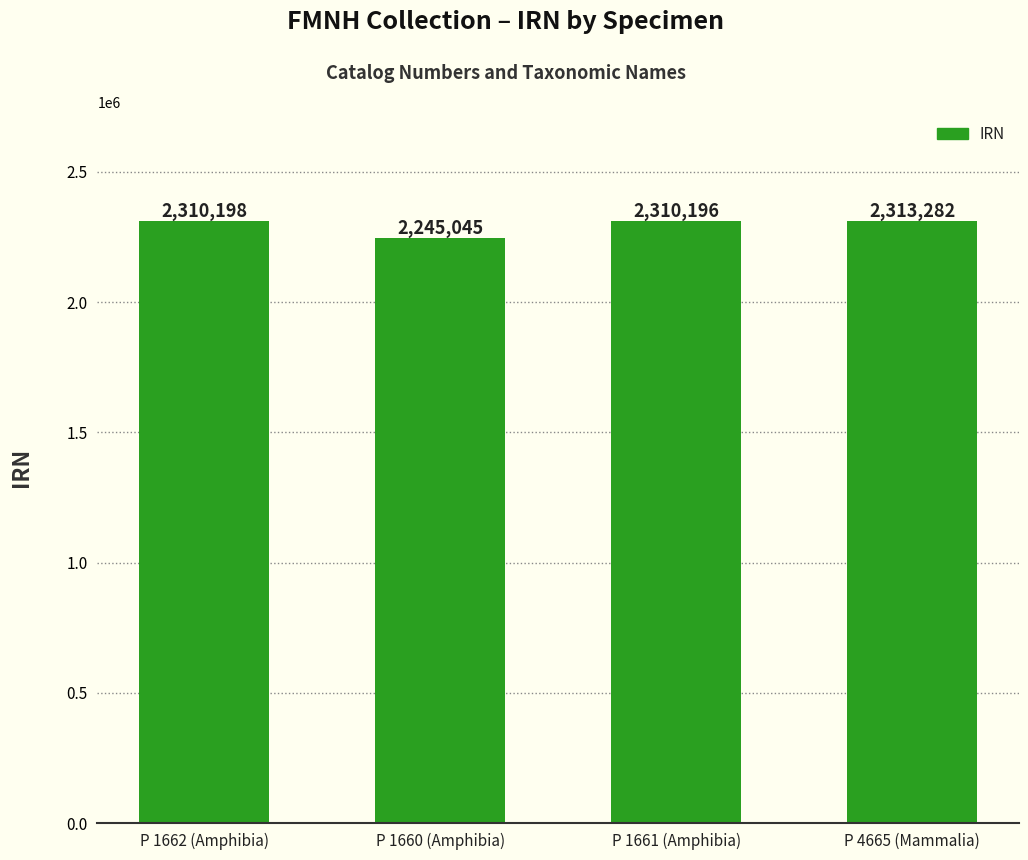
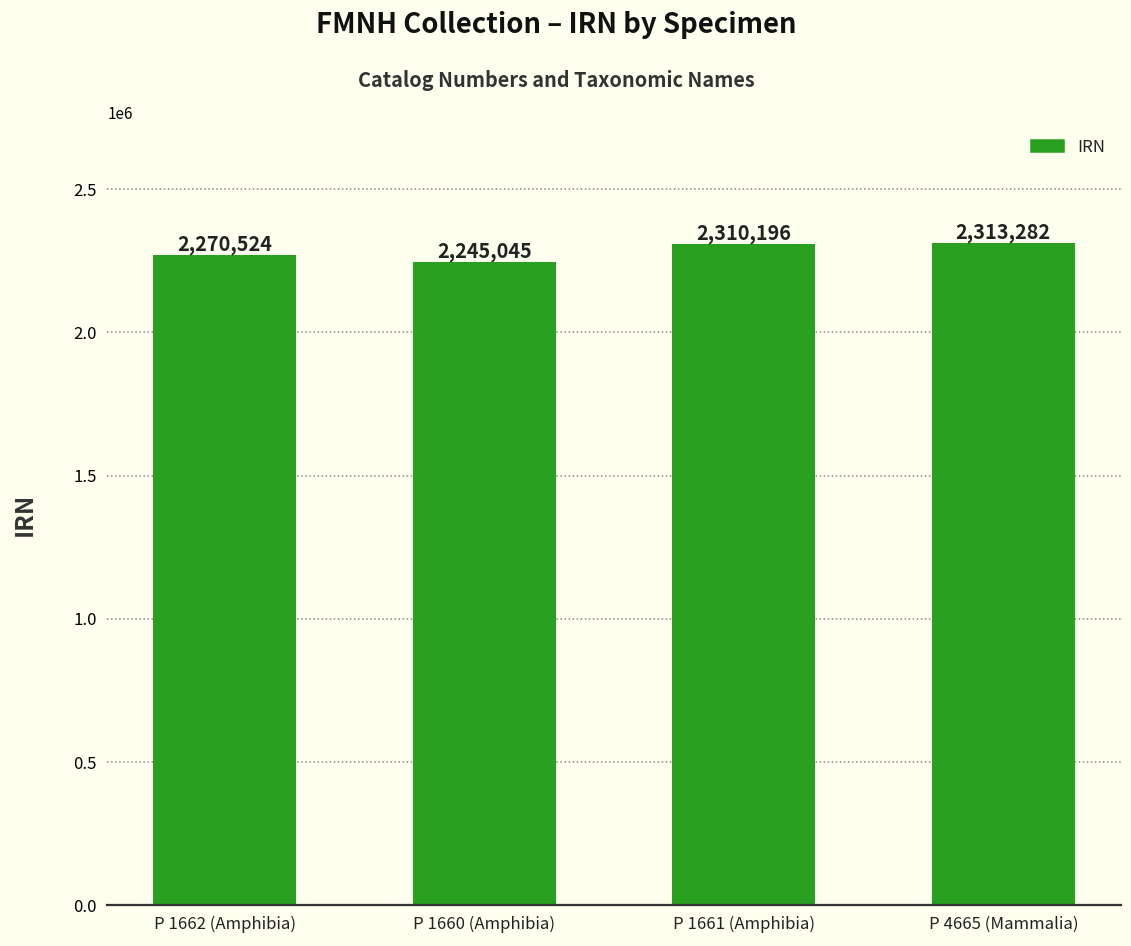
P 1662 (Amphibia): 2,310,198 -> 2,270,524
